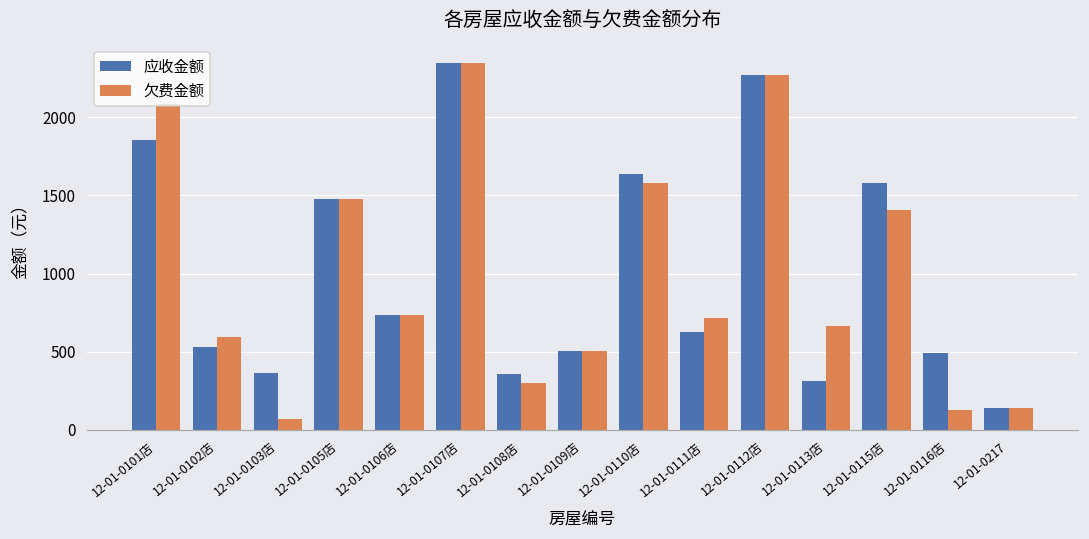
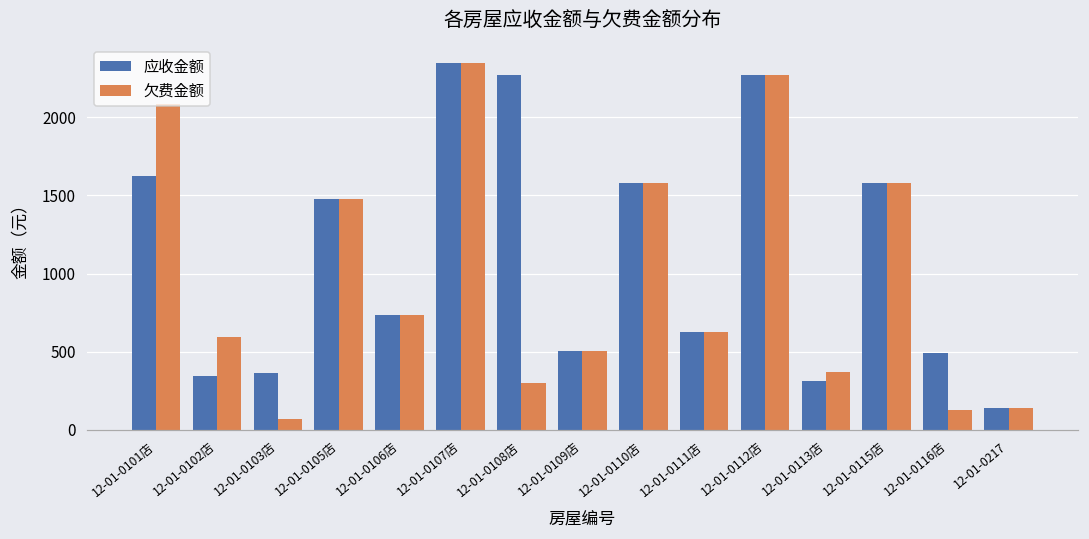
应收金额, 12-01-0101店: 1850 -> 1620
应收金额, 12-01-0102店: 530 -> 350
应收金额, 12-01-0108店: 360 -> 2270
应收金额, 12-01-0110店: 1640 -> 1580
欠费金额, 12-01-0111店: 720 -> 630
欠费金额, 12-01-0113店: 660 -> 370
欠费金额, 12-01-0115店: 1410 -> 1580
